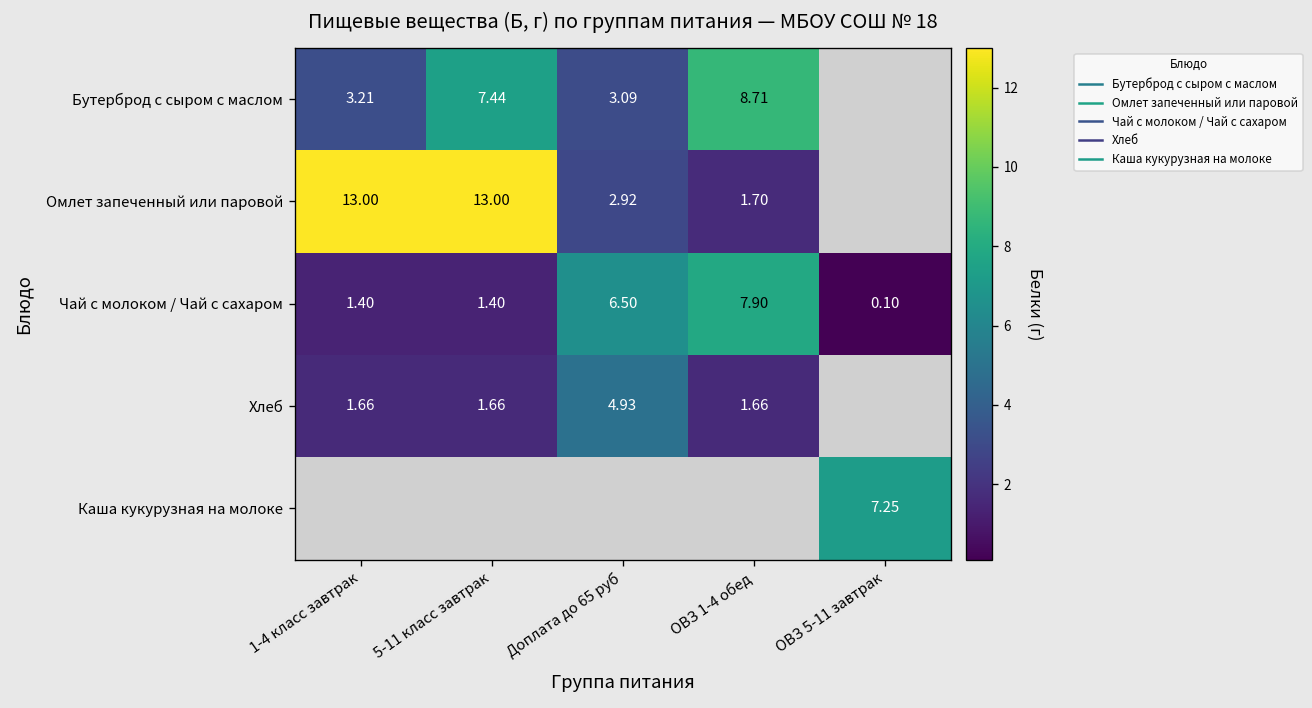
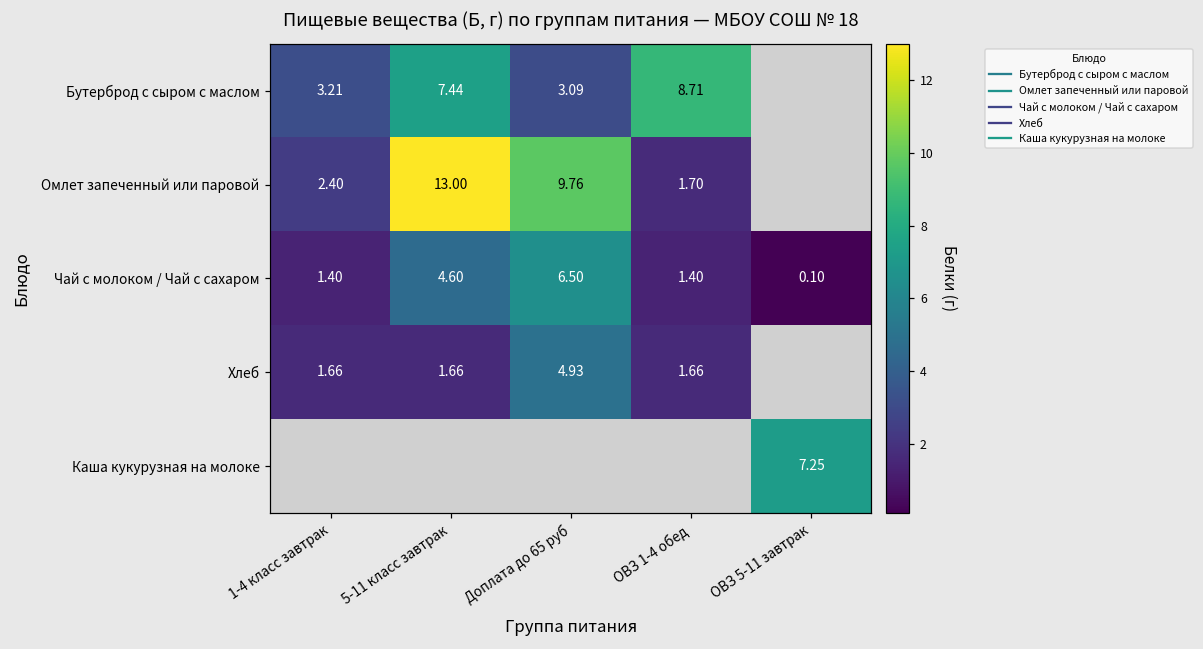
Омлет запеченный или паровой, 1-4 класс завтрак: 13.00 -> 2.40
Омлет запеченный или паровой, Доплата до 65 руб: 2.92 -> 9.76
Чай с молоком / Чай с сахаром, 5-11 класс завтрак: 1.40 -> 4.60
Чай с молоком / Чай с сахаром, ОВЗ 1-4 обед: 7.90 -> 1.40
